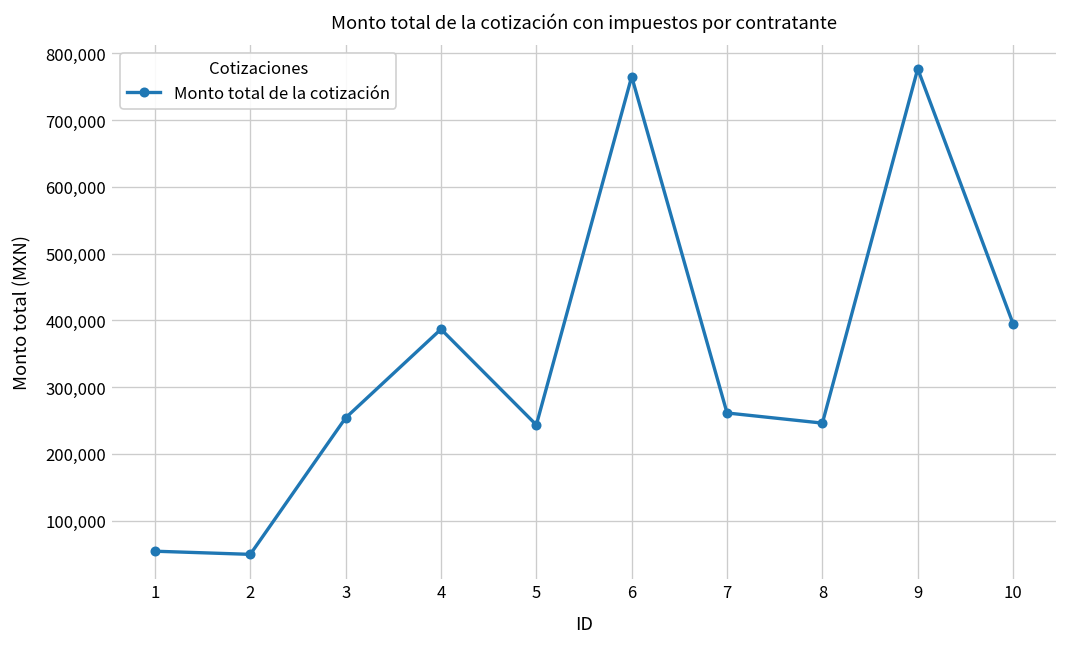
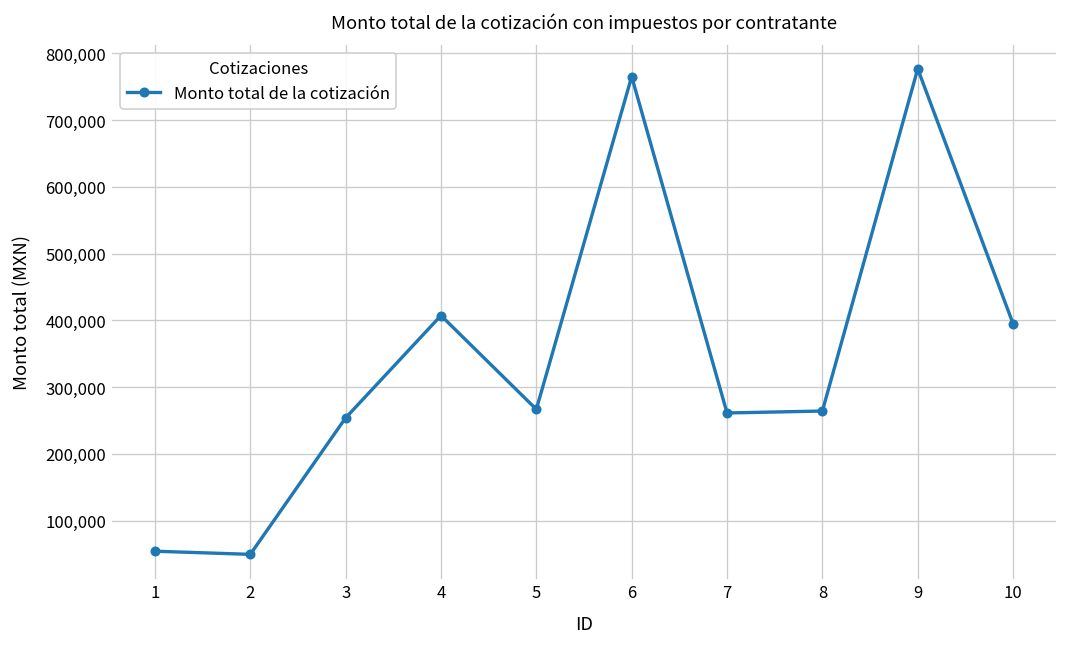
4: 390,000 -> 410,000
5: 240,000 -> 270,000
8: 250,000 -> 260,000
